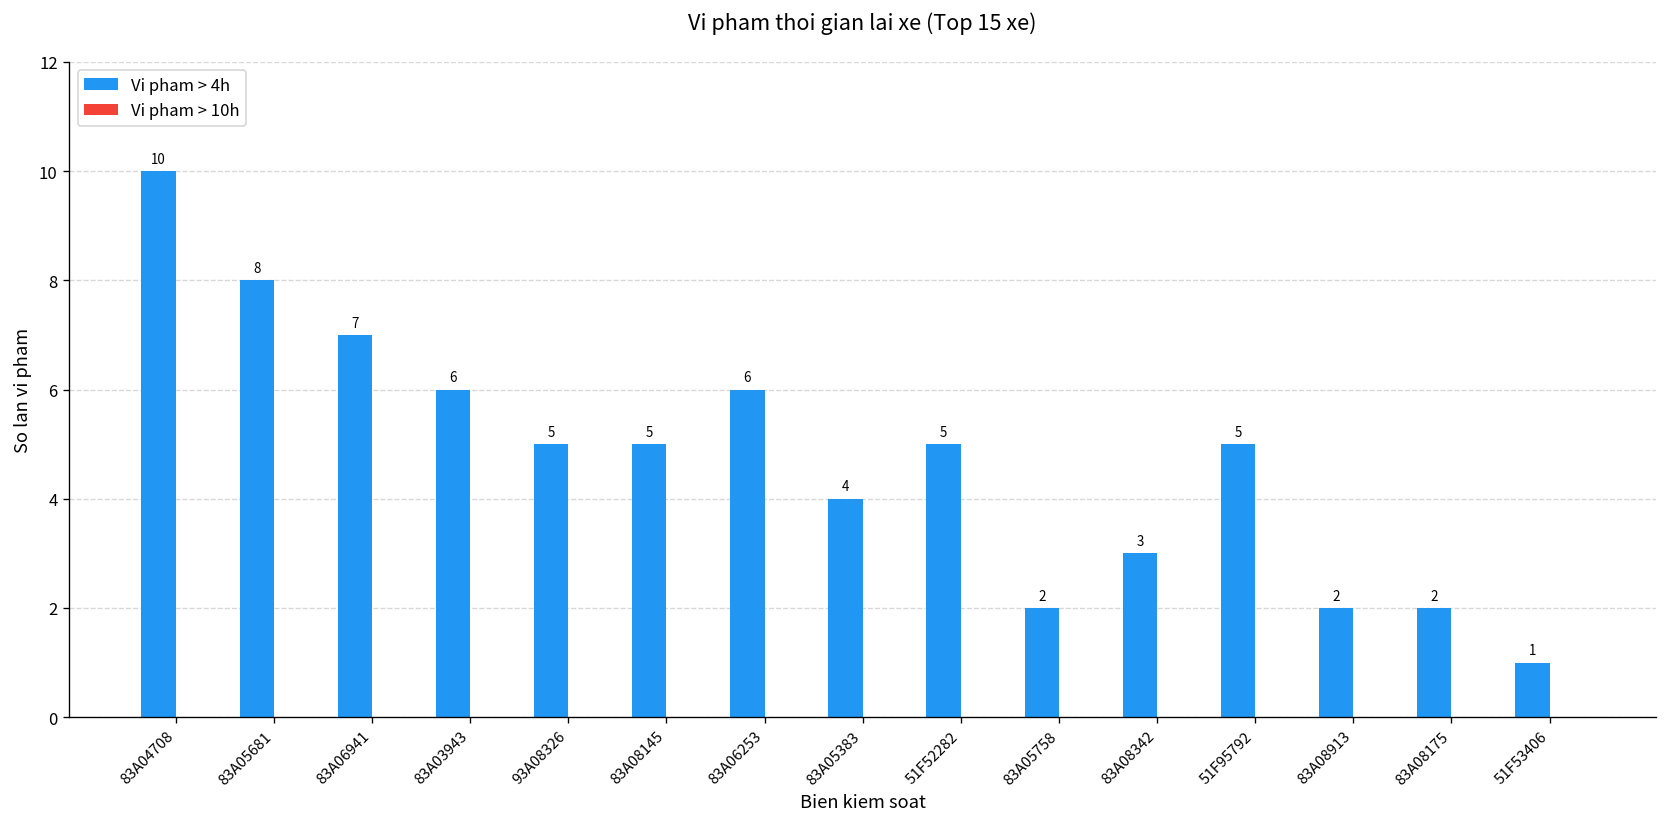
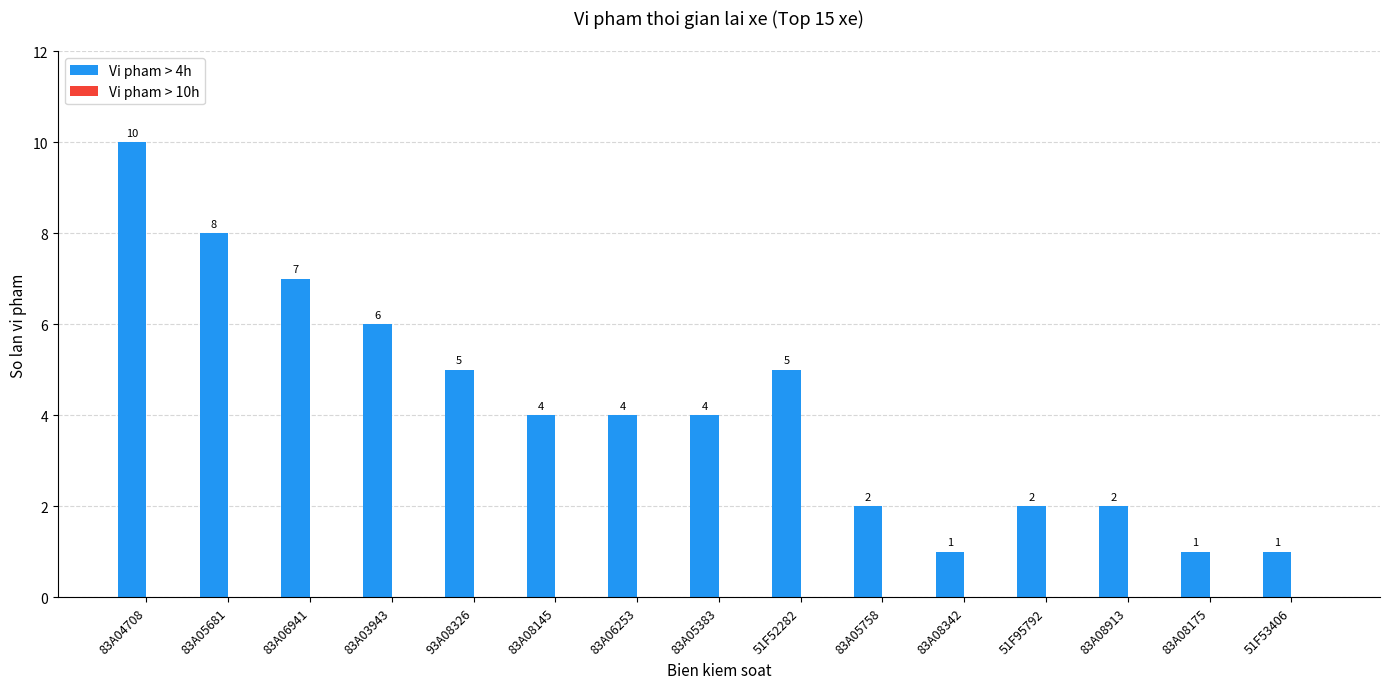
Vi pham > 4h, 83A08145: 5 -> 4
Vi pham > 4h, 83A06253: 6 -> 4
Vi pham > 4h, 83A08342: 3 -> 1
Vi pham > 4h, 51F95792: 5 -> 2
Vi pham > 4h, 83A08175: 2 -> 1
